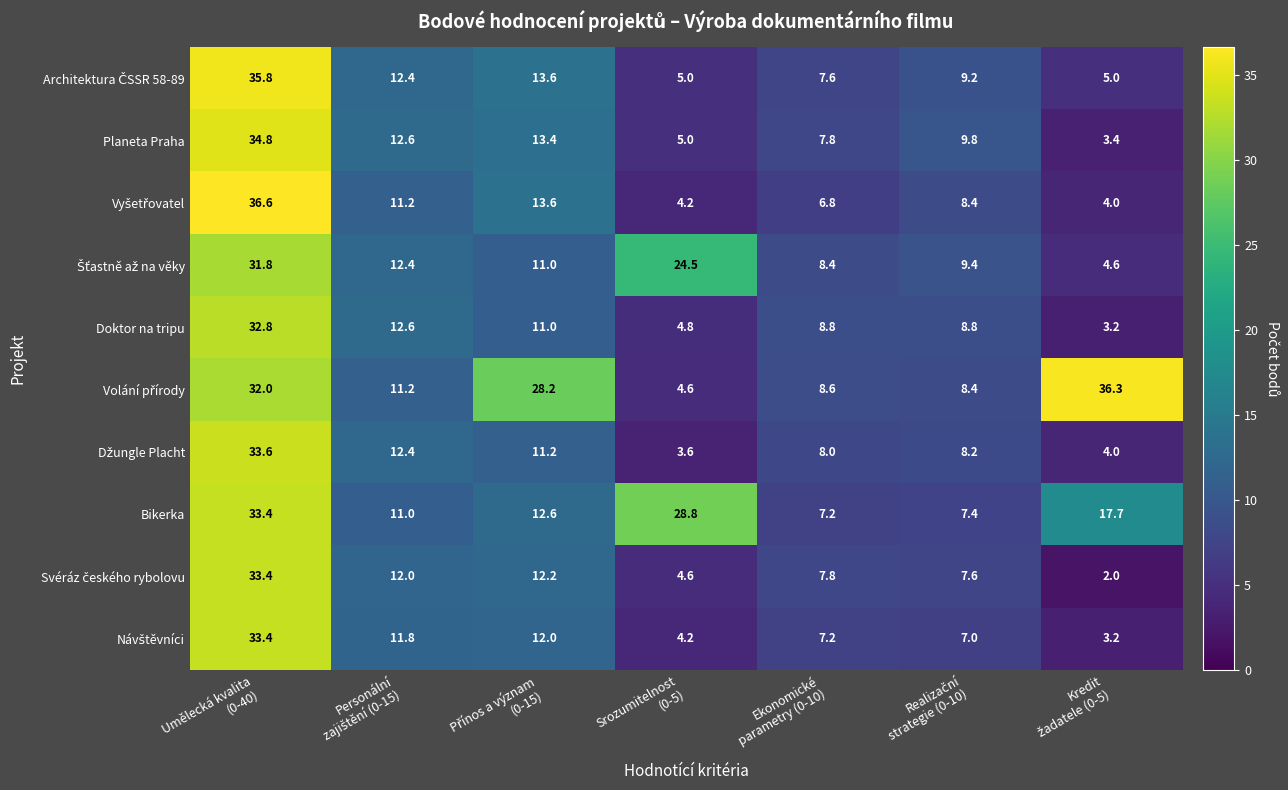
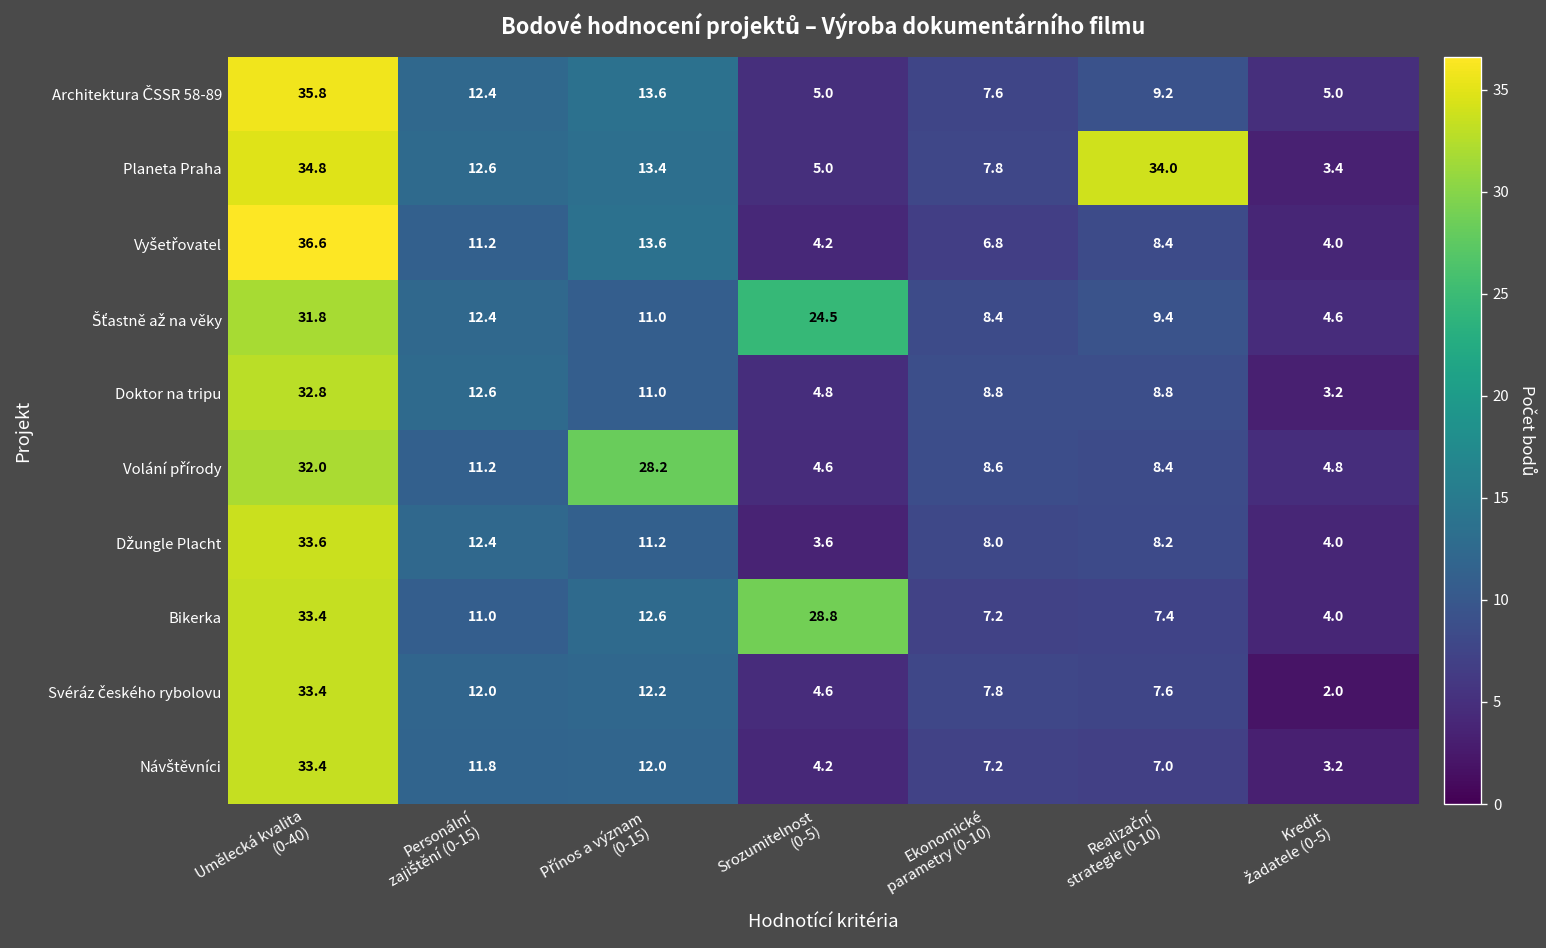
Planeta Praha, Realizační strategie (0-10): 9.8 -> 34.0
Volání přírody, Kredit žadatele (0-5): 36.3 -> 4.8
Bikerka, Kredit žadatele (0-5): 17.7 -> 4.0
